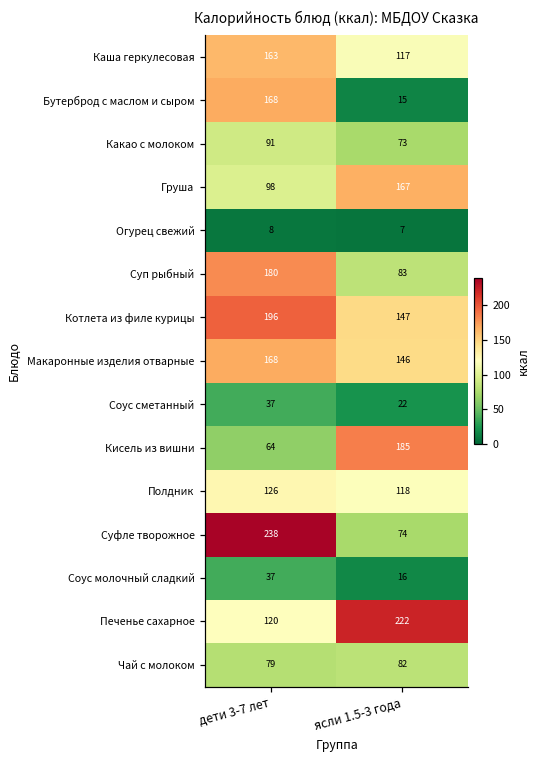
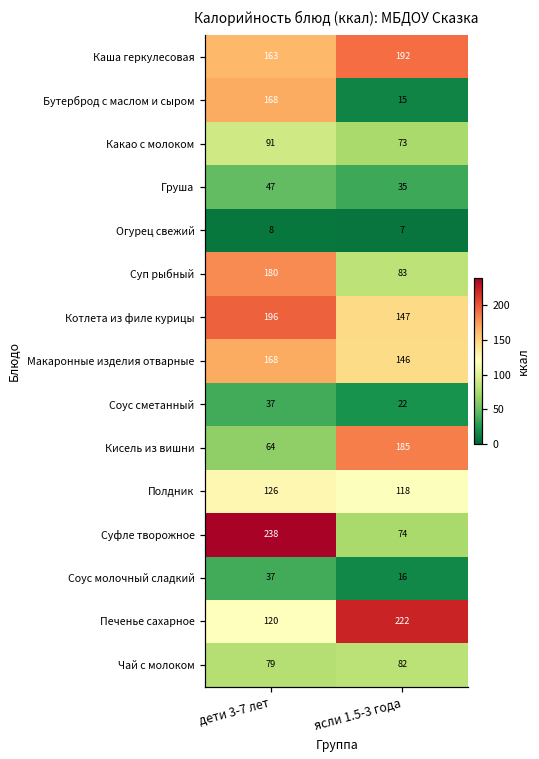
Каша геркулесовая, ясли 1.5-3 года: 117 -> 192
Груша, дети 3-7 лет: 98 -> 47
Груша, ясли 1.5-3 года: 167 -> 35
